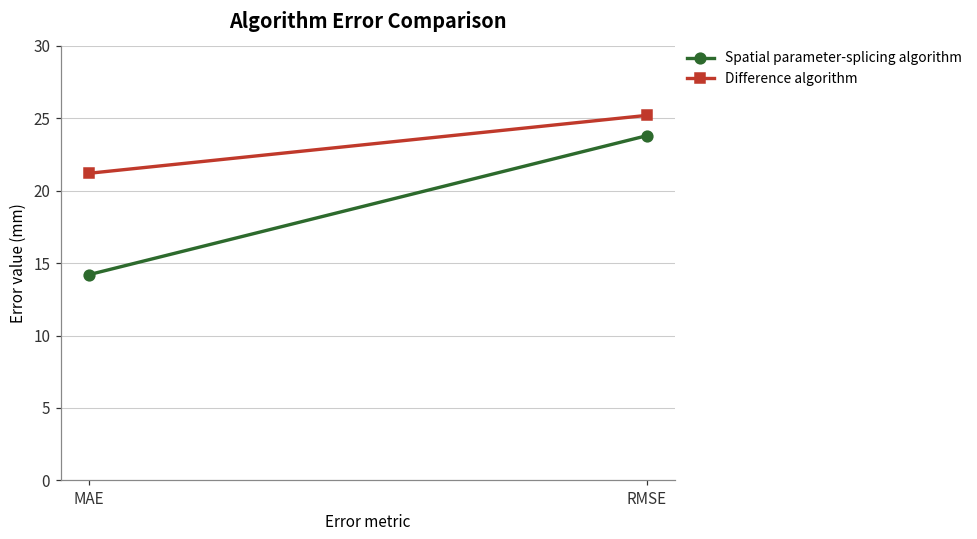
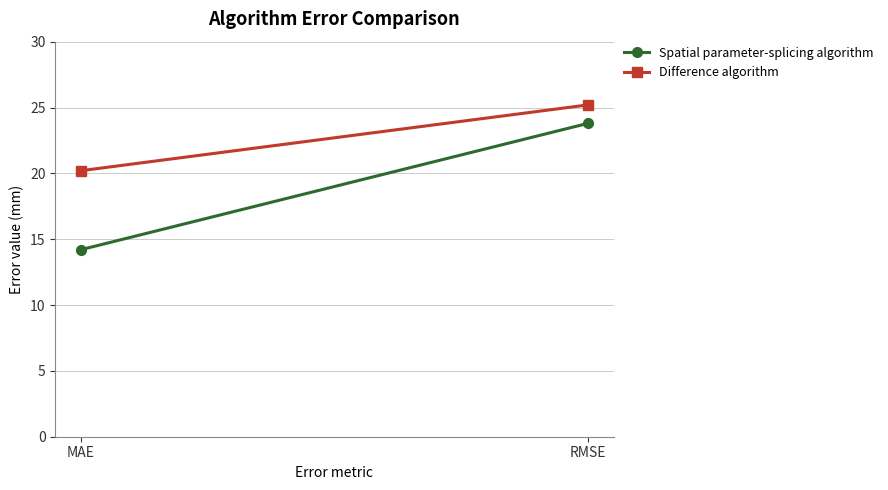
Difference algorithm, MAE: 21.2 -> 20.2
